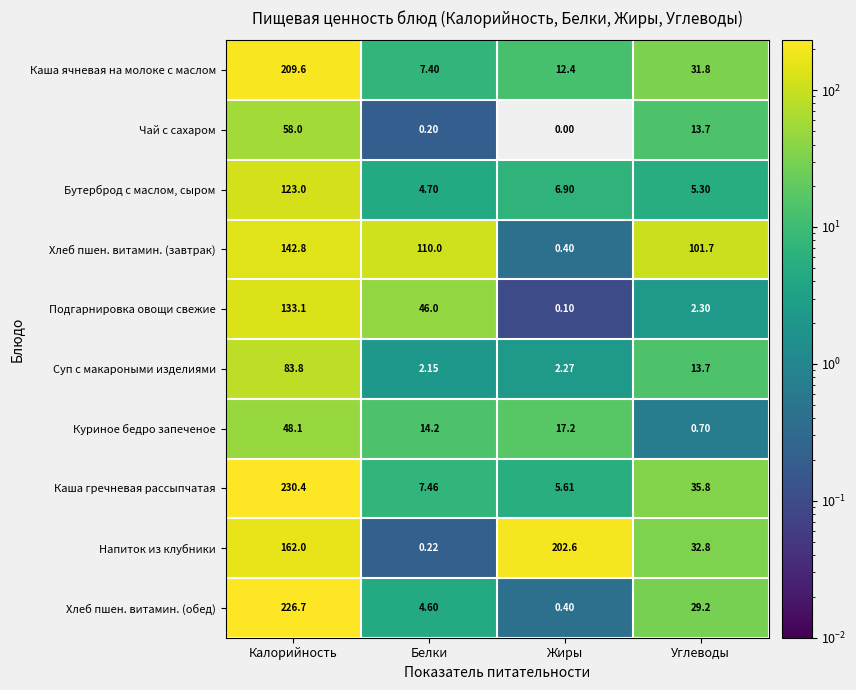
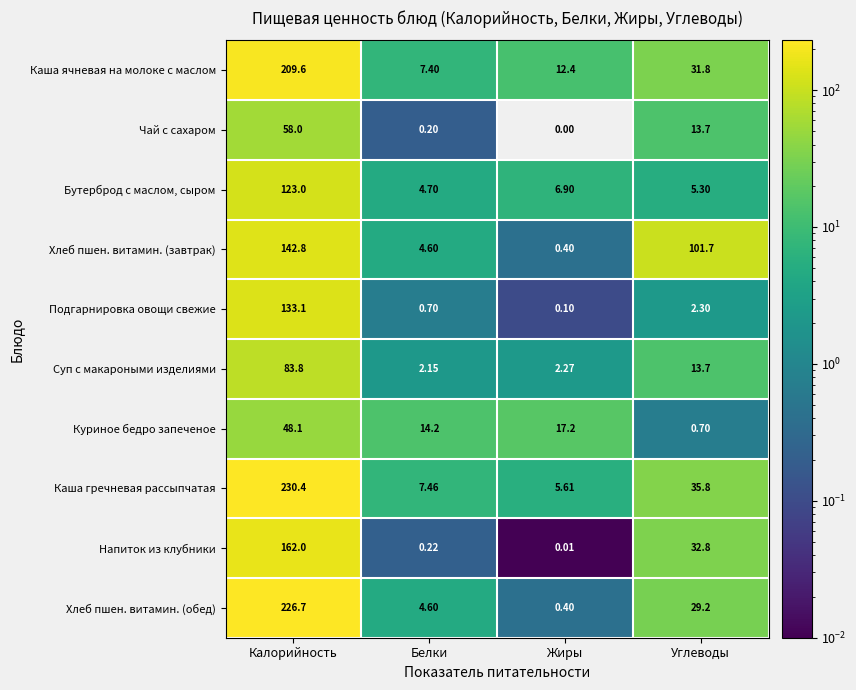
Хлеб пшен. витамин. (завтрак), Белки: 110.0 -> 4.60
Подгарнировка овощи свежие, Белки: 46.0 -> 0.70
Напиток из клубники, Жиры: 202.6 -> 0.01
